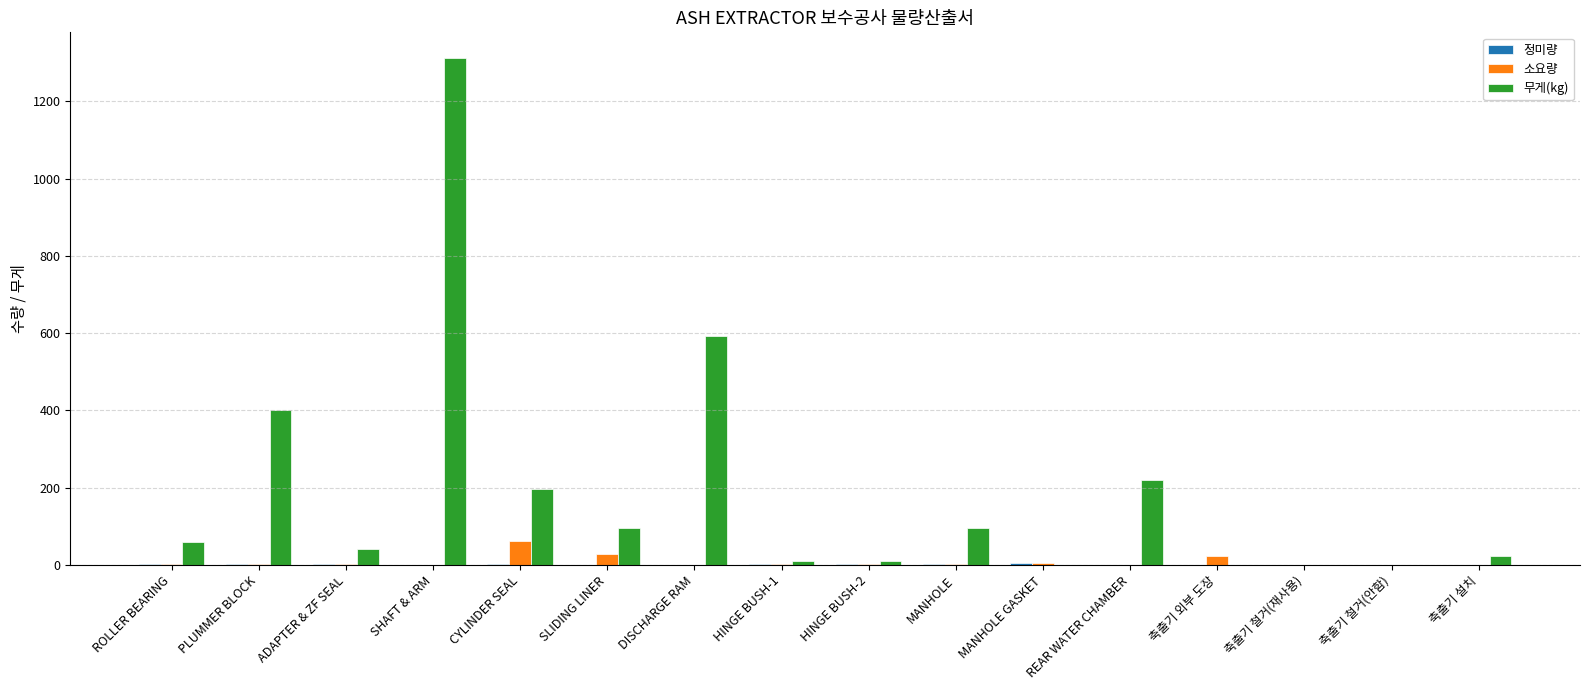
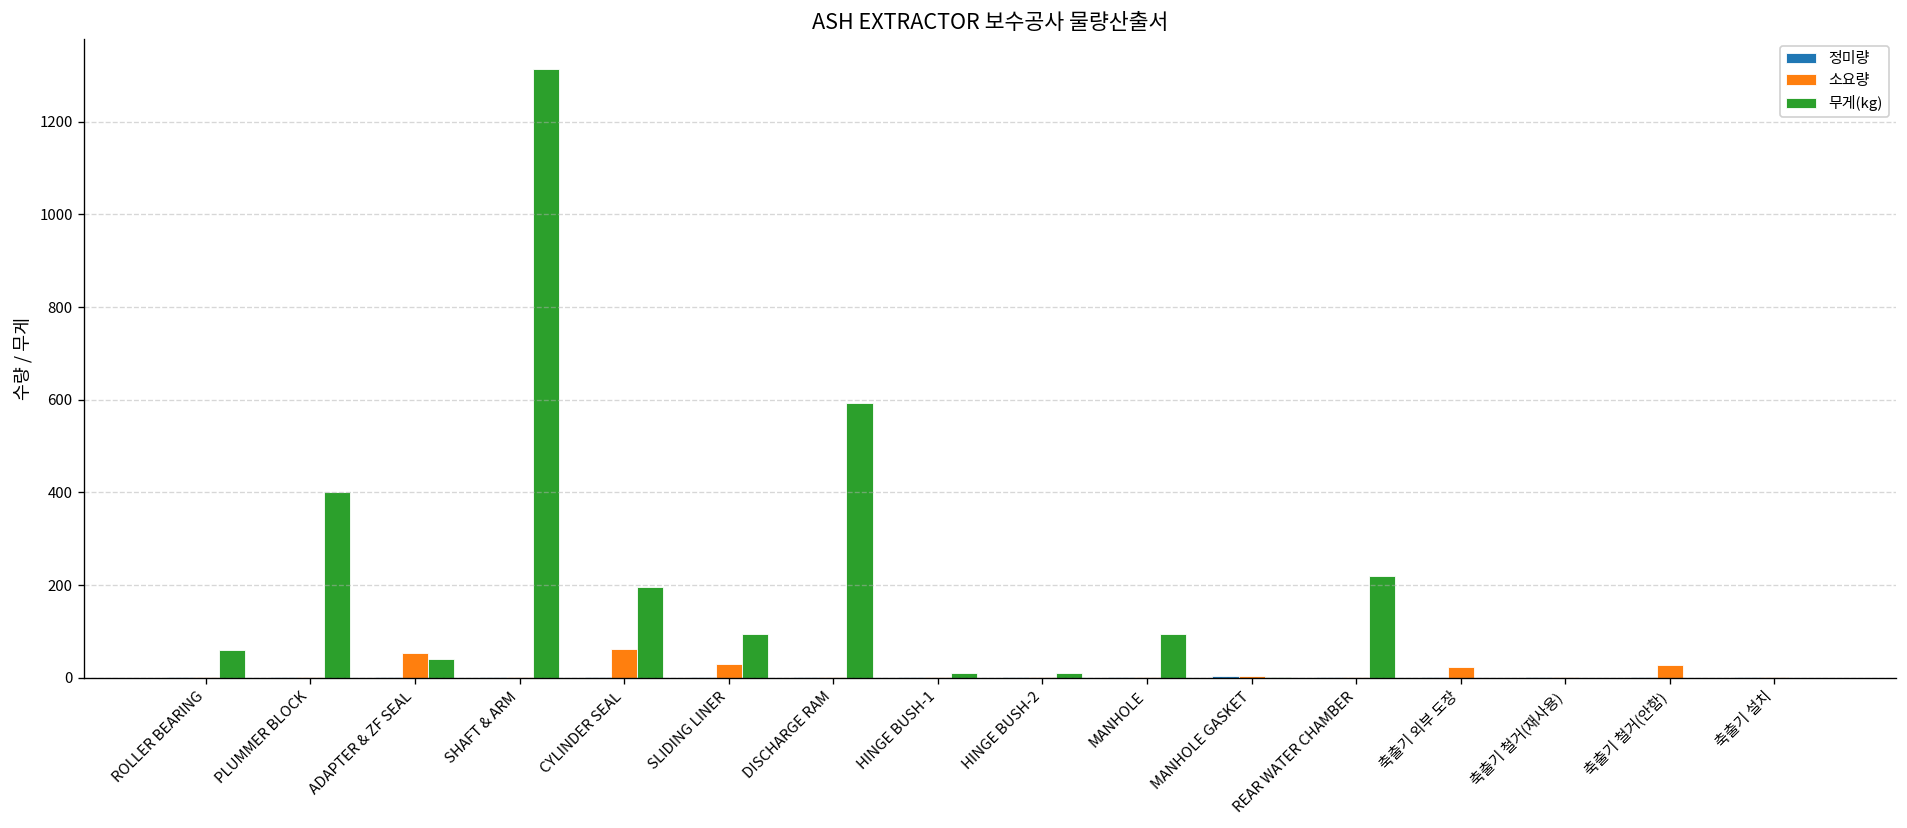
소요량, ADAPTER & ZF SEAL: 0 -> 50
소요량, 축출기 철거(안함): 0 -> 30
무게(kg), 축출기 설치: 20 -> 0
